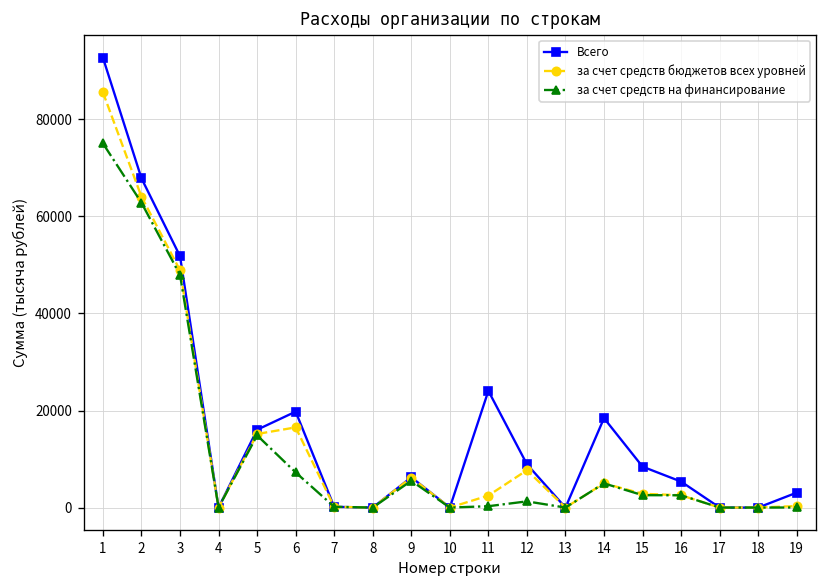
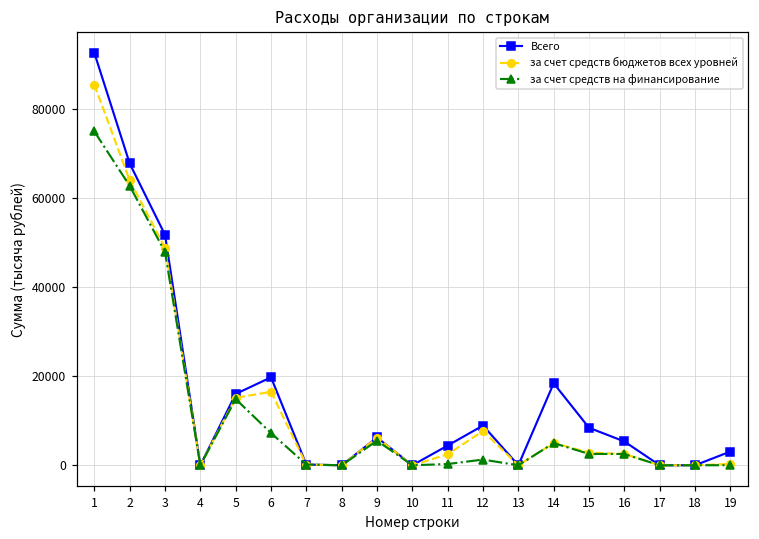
Всего, 11: 24000 -> 4000
